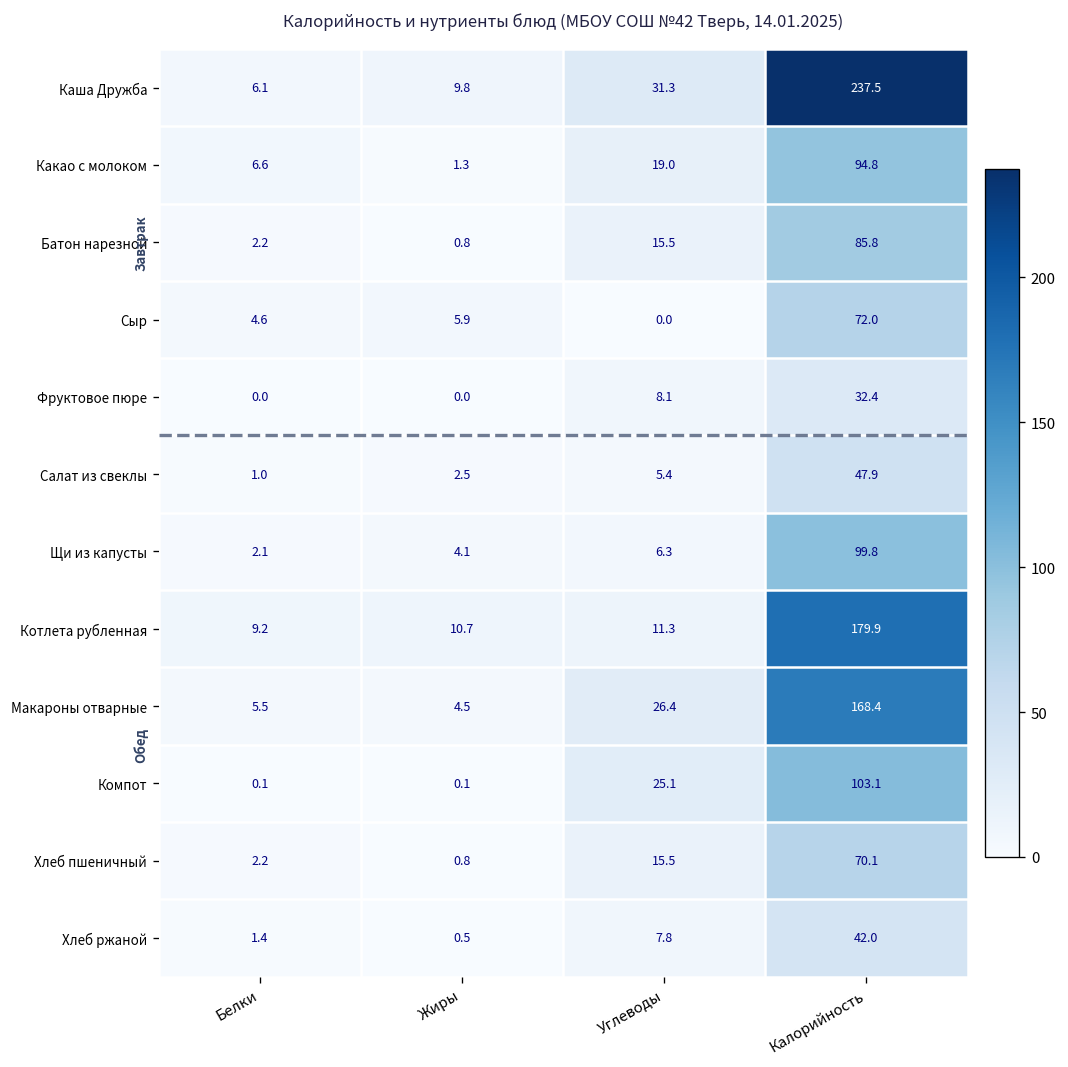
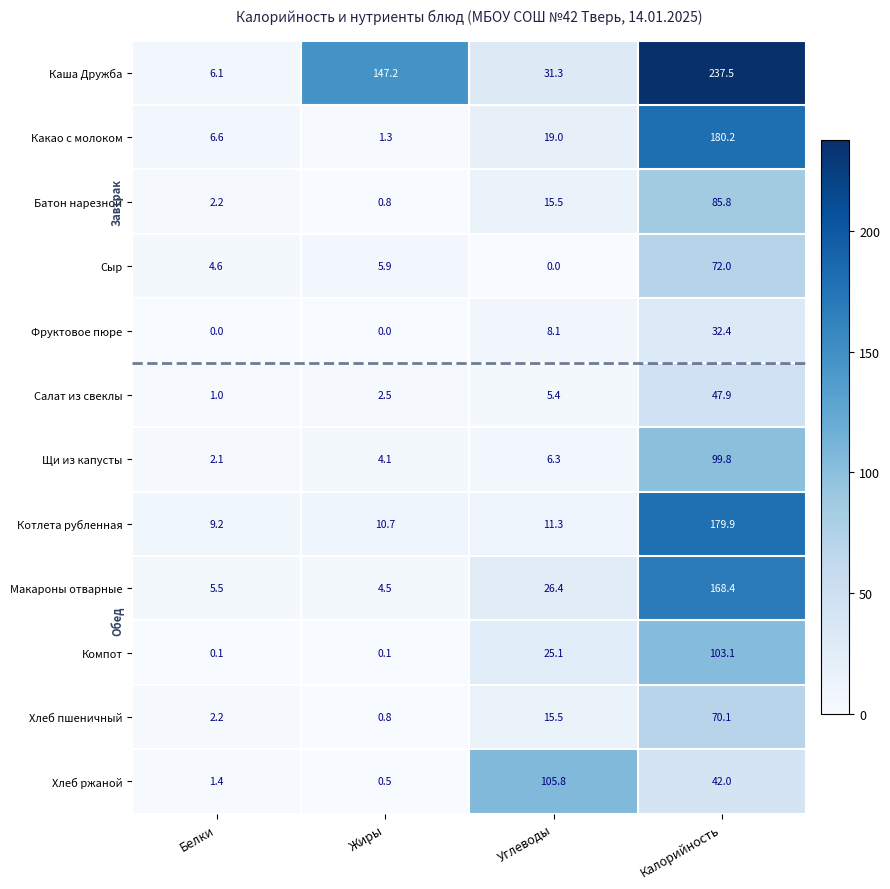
Каша Дружба, Жиры: 9.8 -> 147.2
Какао с молоком, Калорийность: 94.8 -> 180.2
Хлеб ржаной, Углеводы: 7.8 -> 105.8
